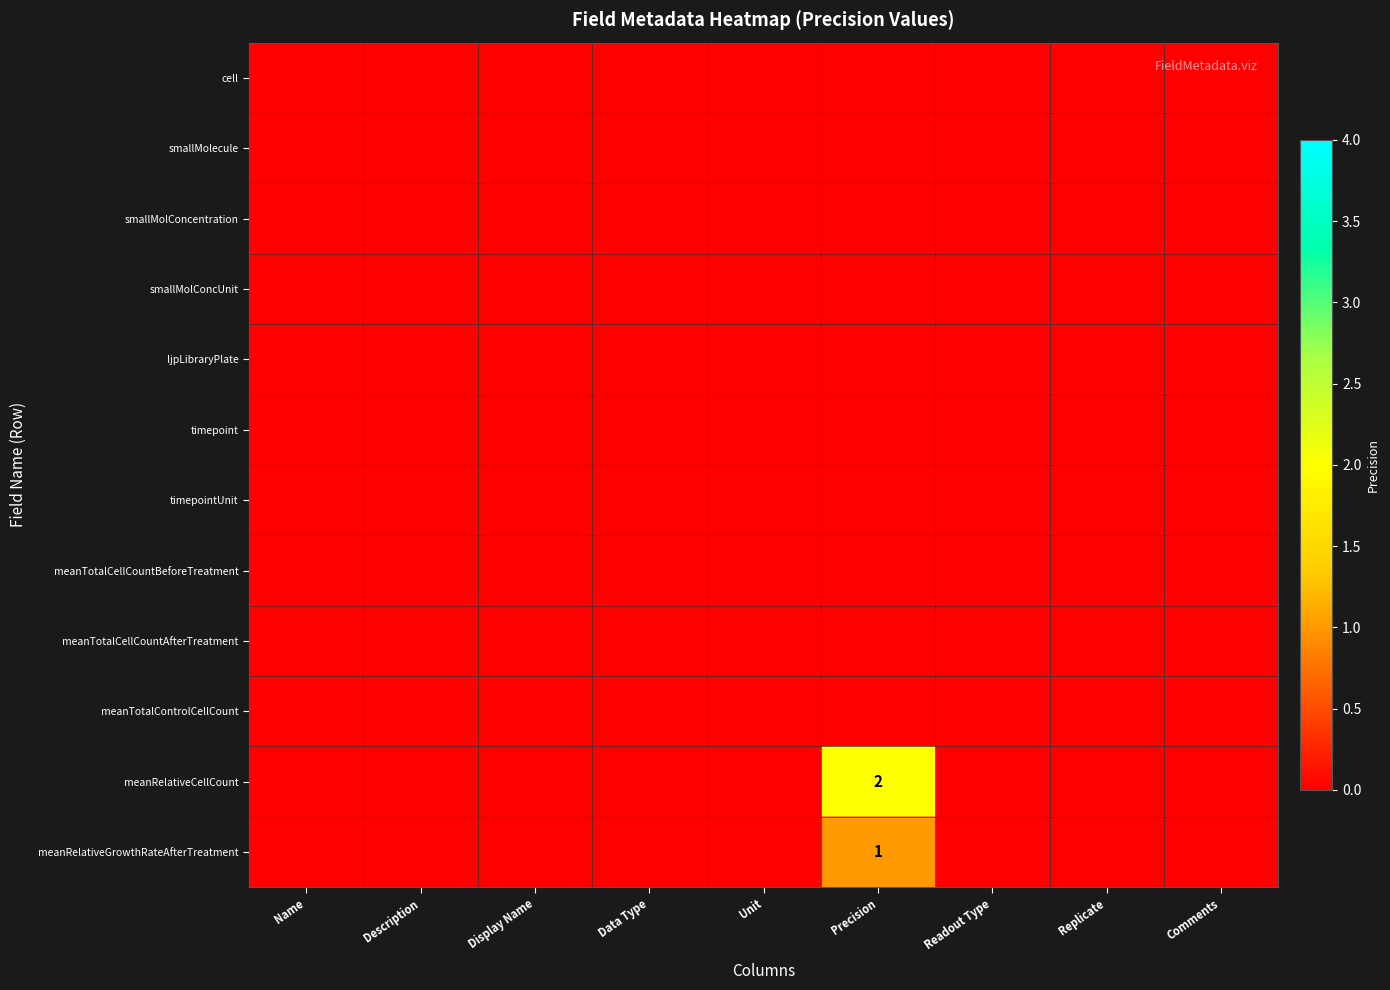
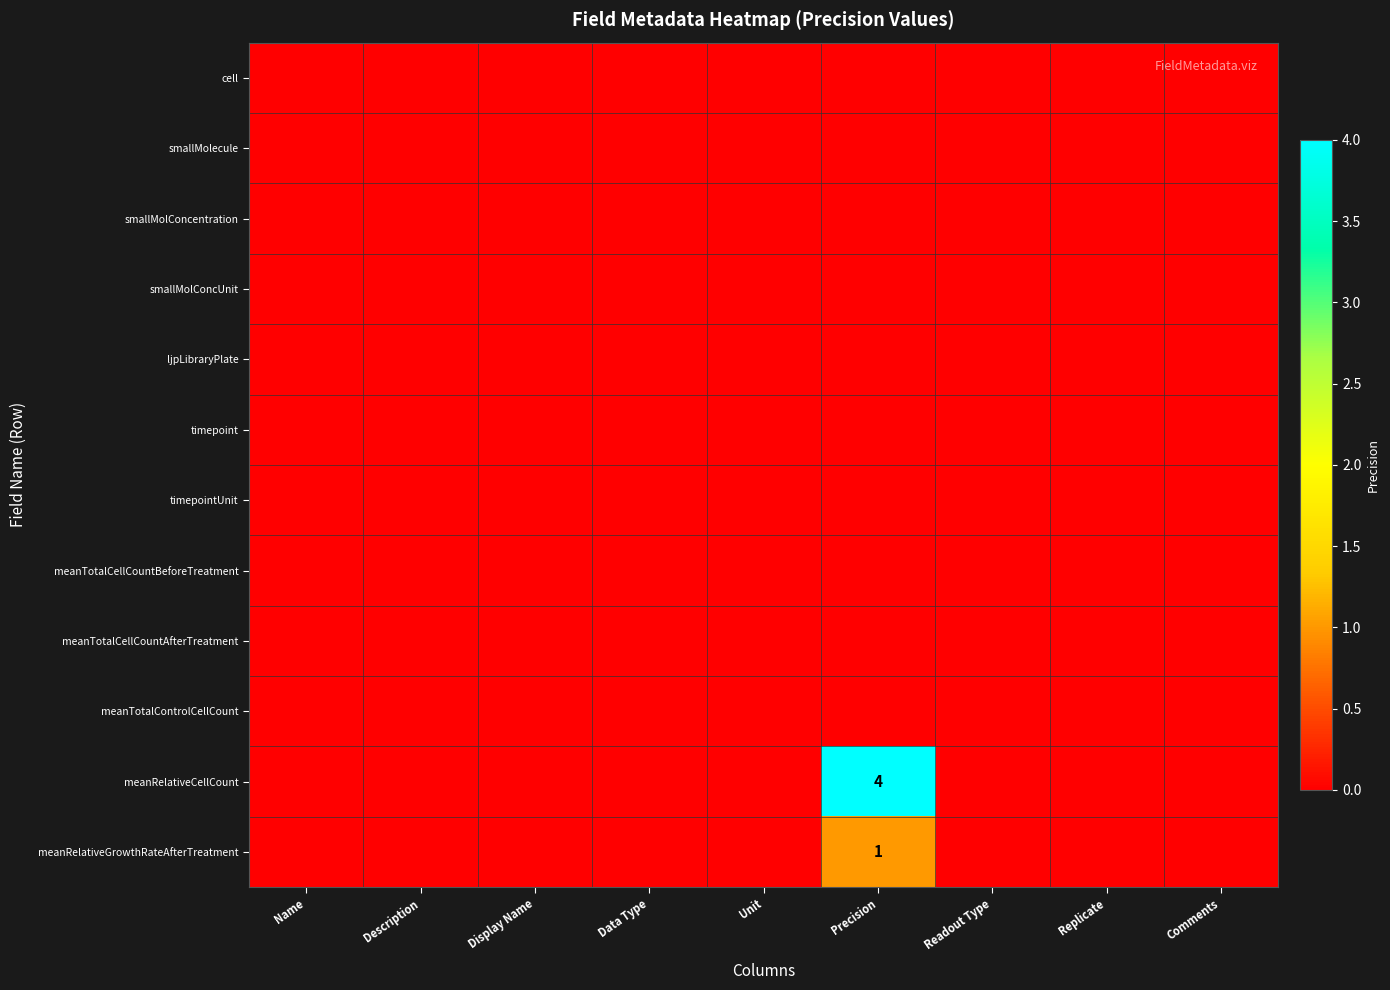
meanRelativeCellCount, Precision: 2 -> 4
